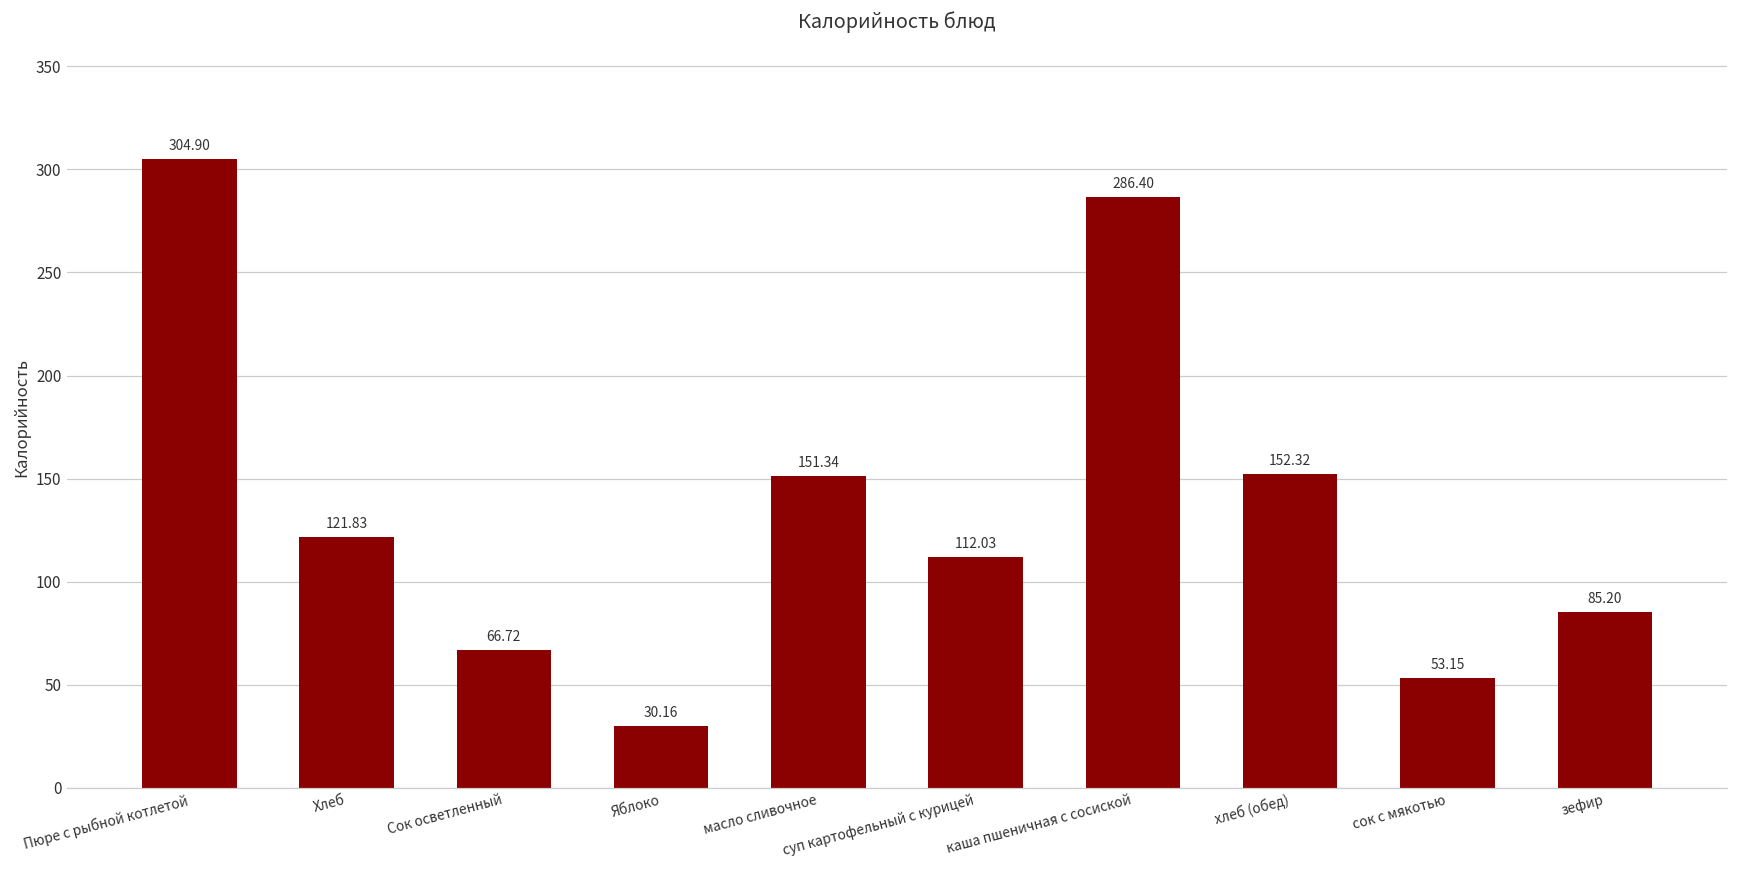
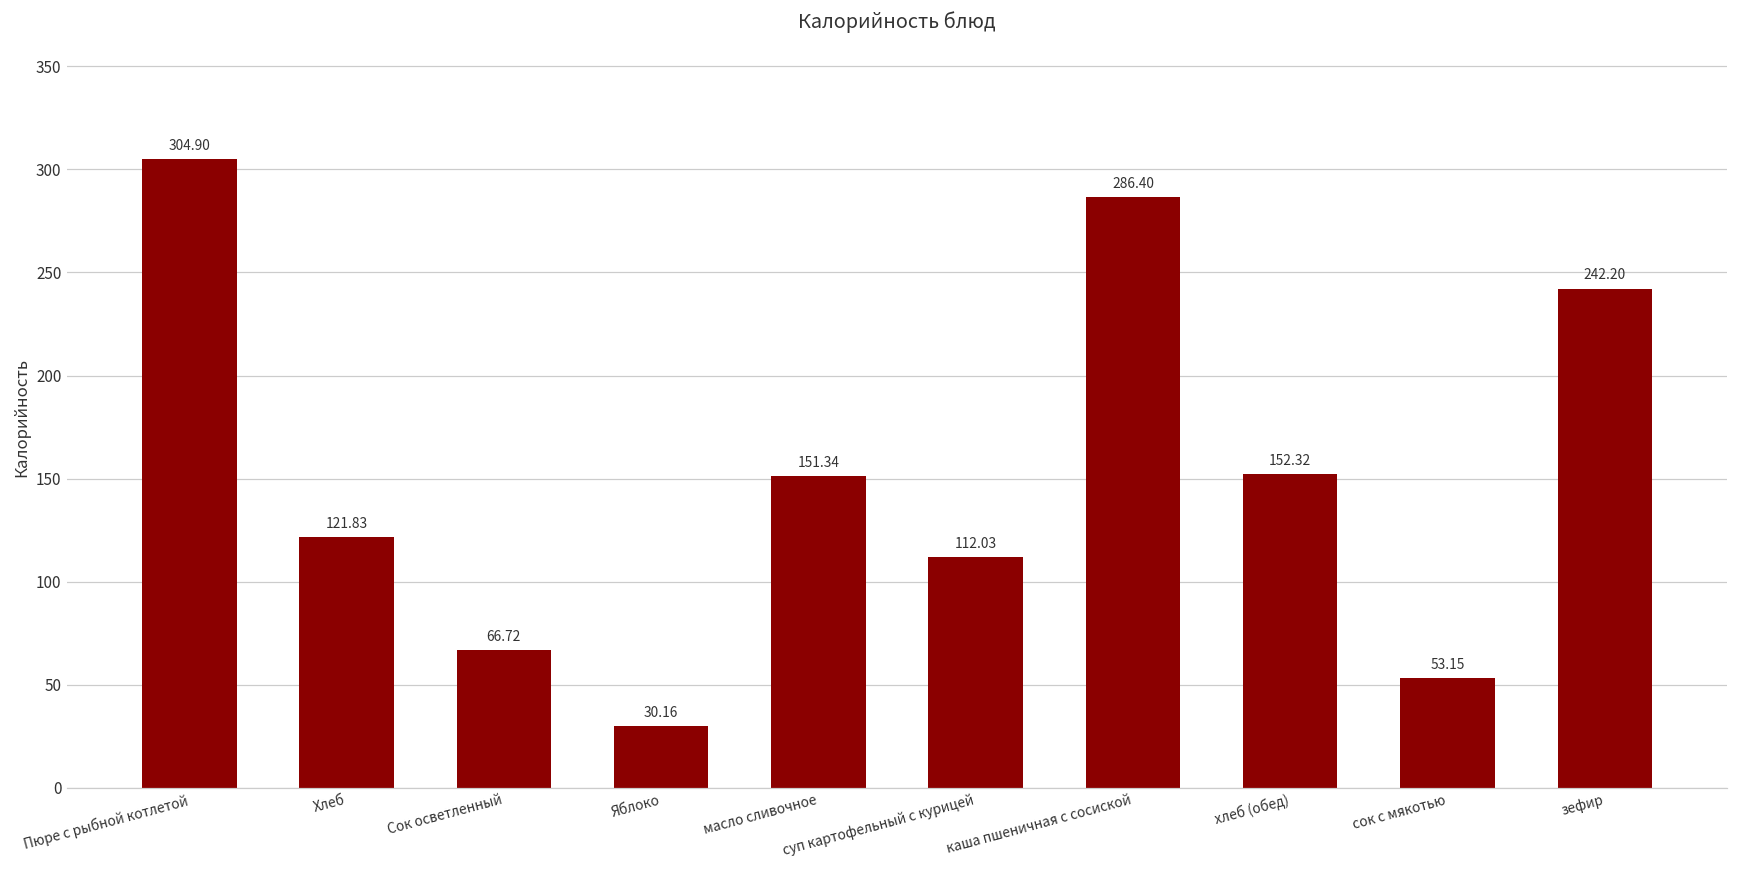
зефир: 85.20 -> 242.20
